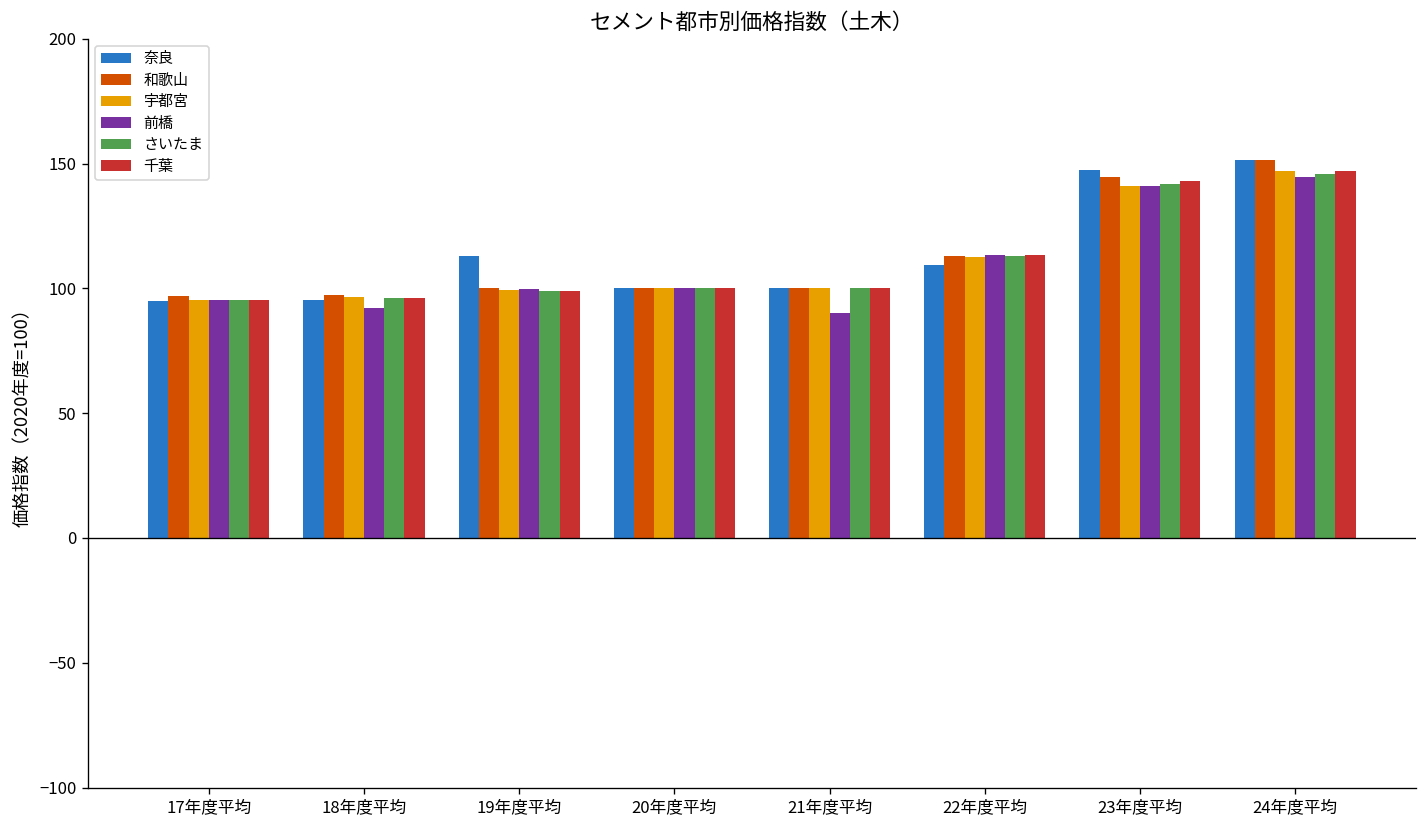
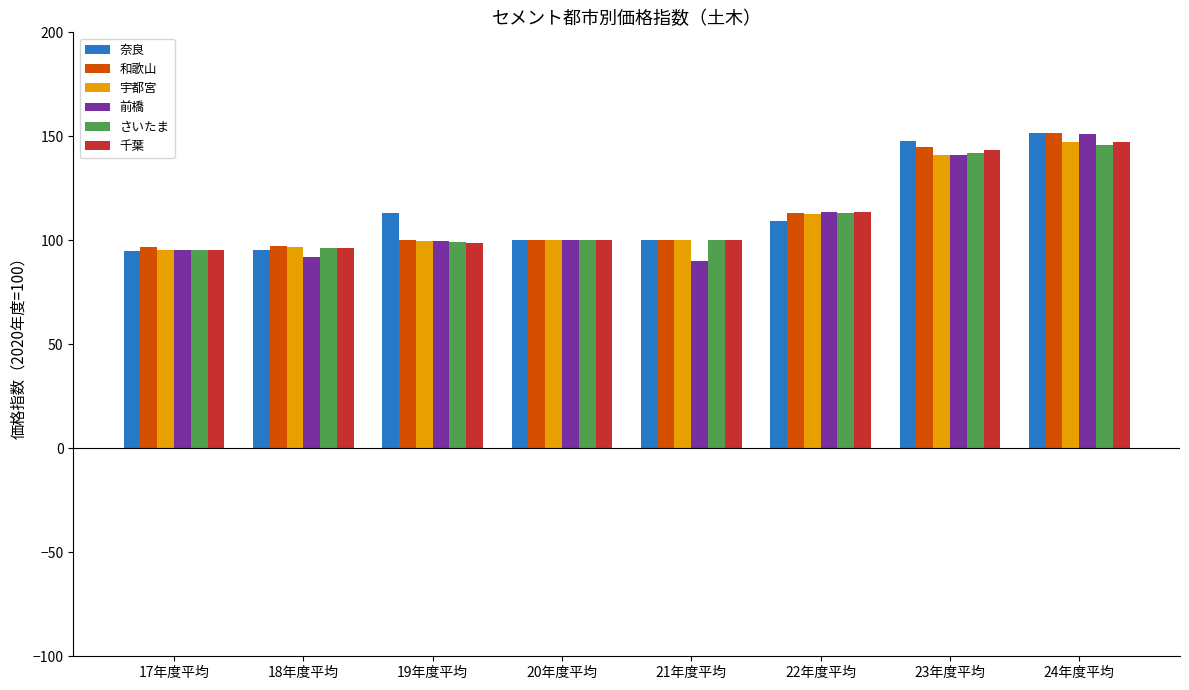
前橋, 24年度平均: 145 -> 151
